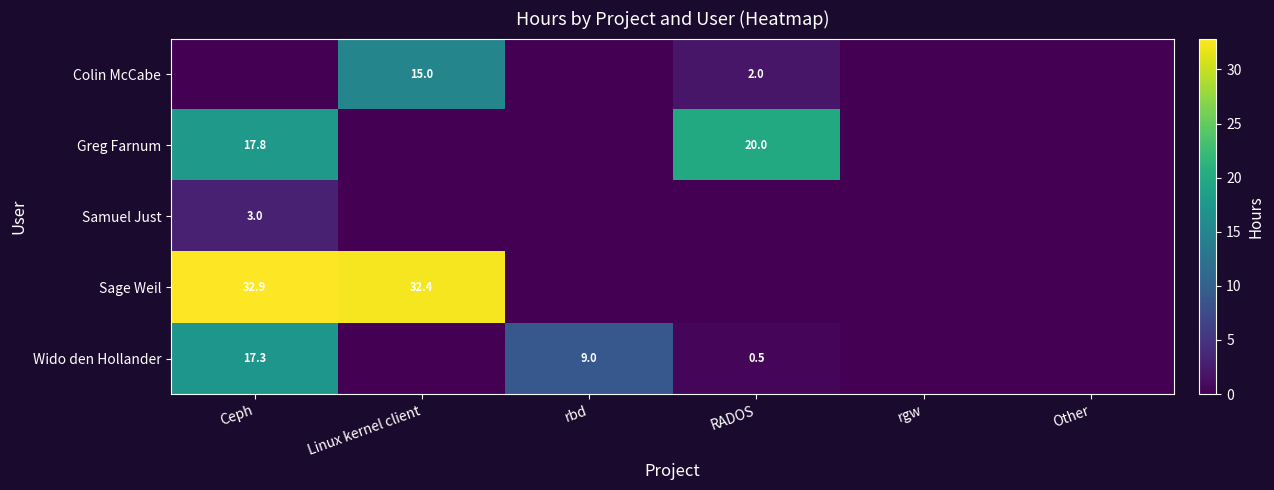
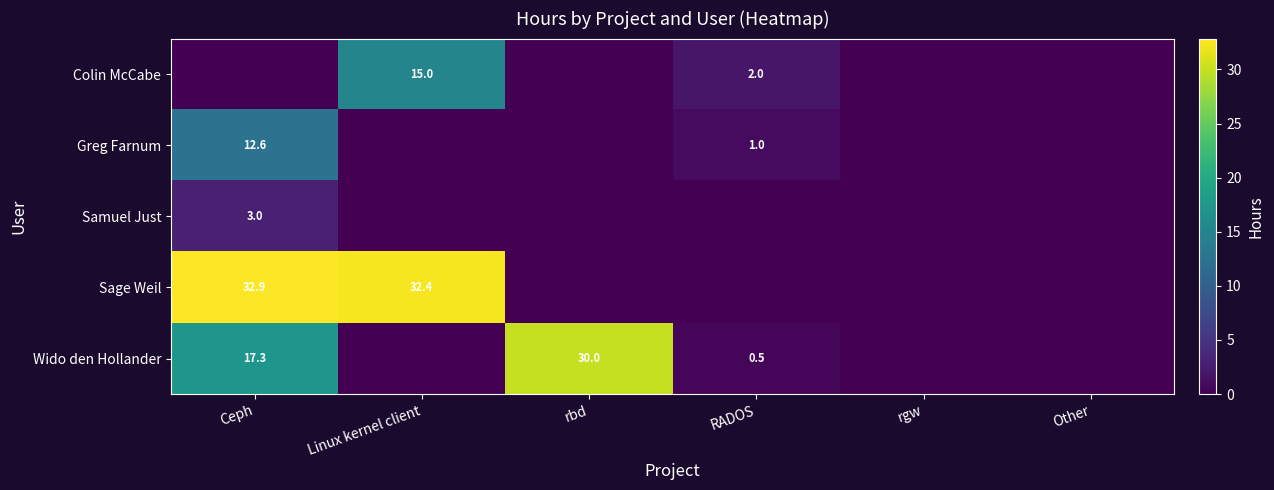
Greg Farnum, Ceph: 17.8 -> 12.6
Greg Farnum, RADOS: 20.0 -> 1.0
Wido den Hollander, rbd: 9.0 -> 30.0
